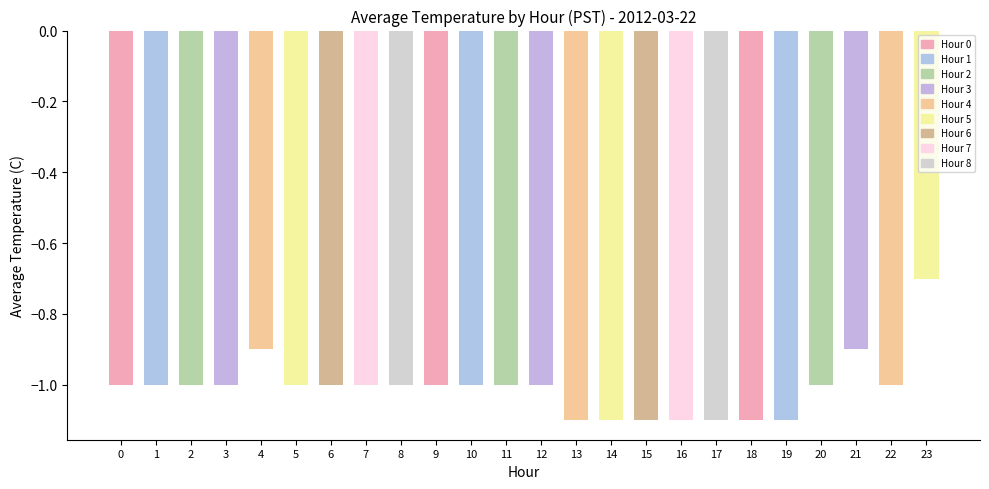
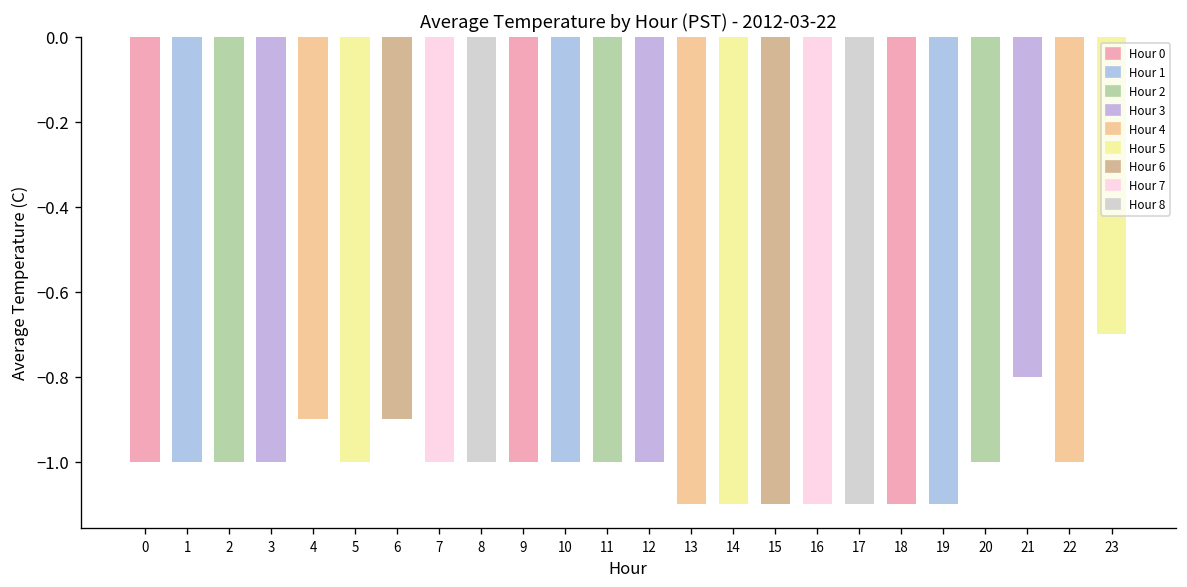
6: -1.0 -> -0.9
21: -0.9 -> -0.8
